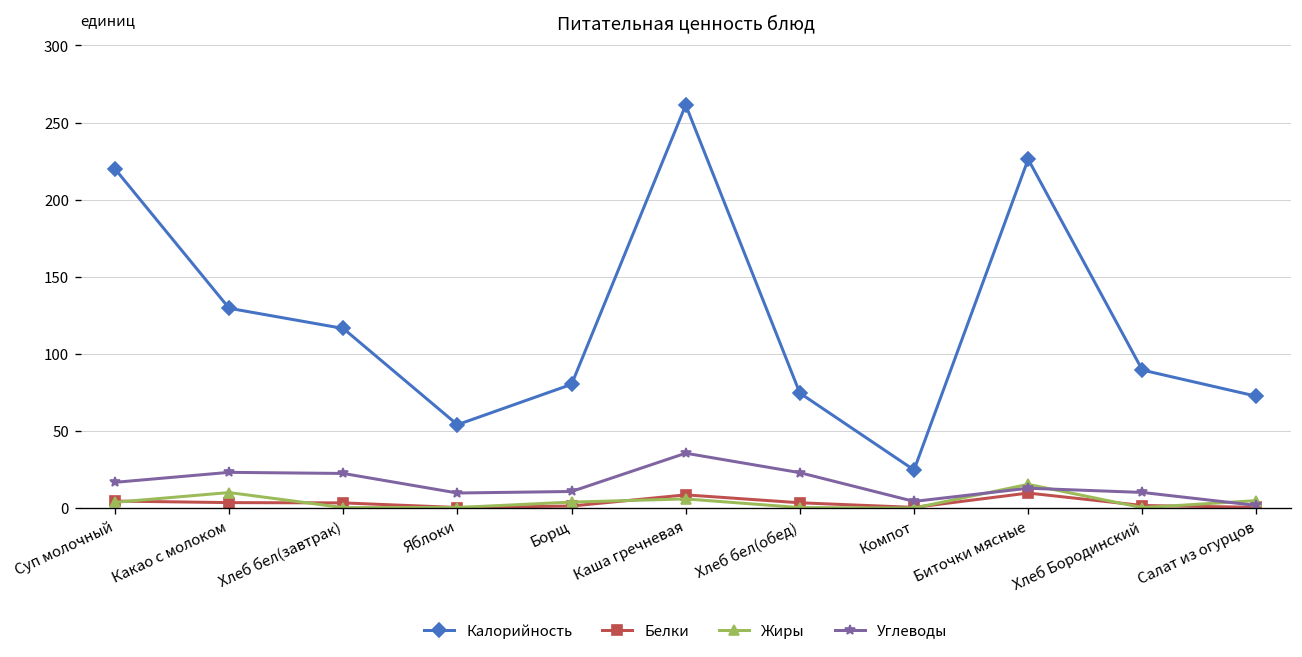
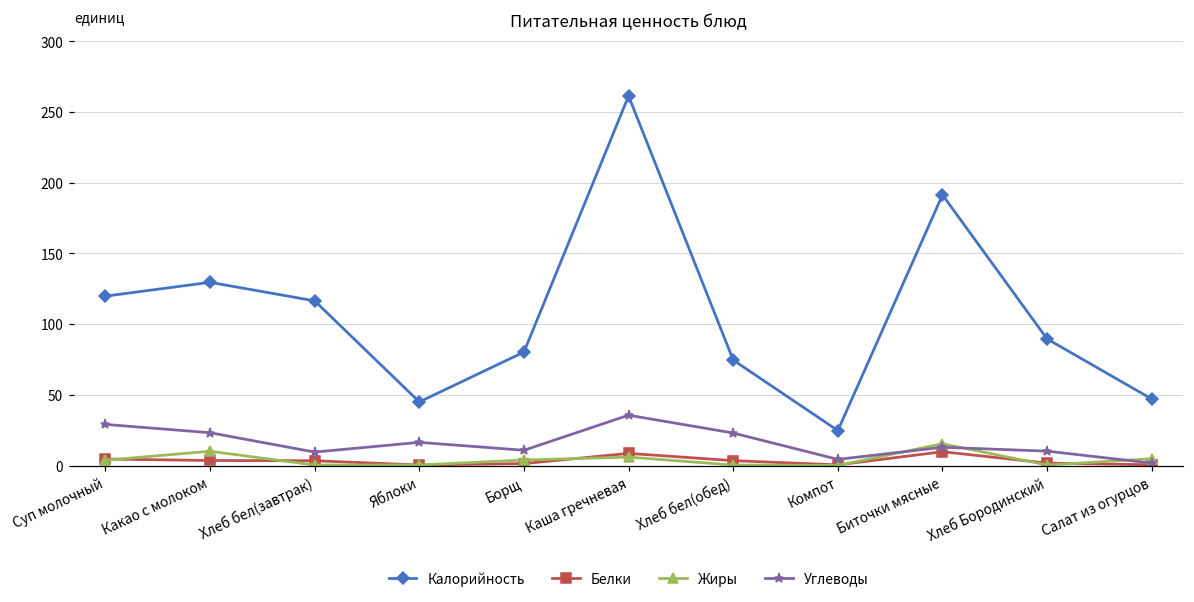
Калорийность, Суп молочный: 220 -> 120
Углеводы, Суп молочный: 17 -> 29
Углеводы, Хлеб бел(завтрак): 22 -> 10
Калорийность, Яблоки: 54 -> 45
Углеводы, Яблоки: 10 -> 16
Калорийность, Биточки мясные: 226 -> 191
Калорийность, Салат из огурцов: 73 -> 47
